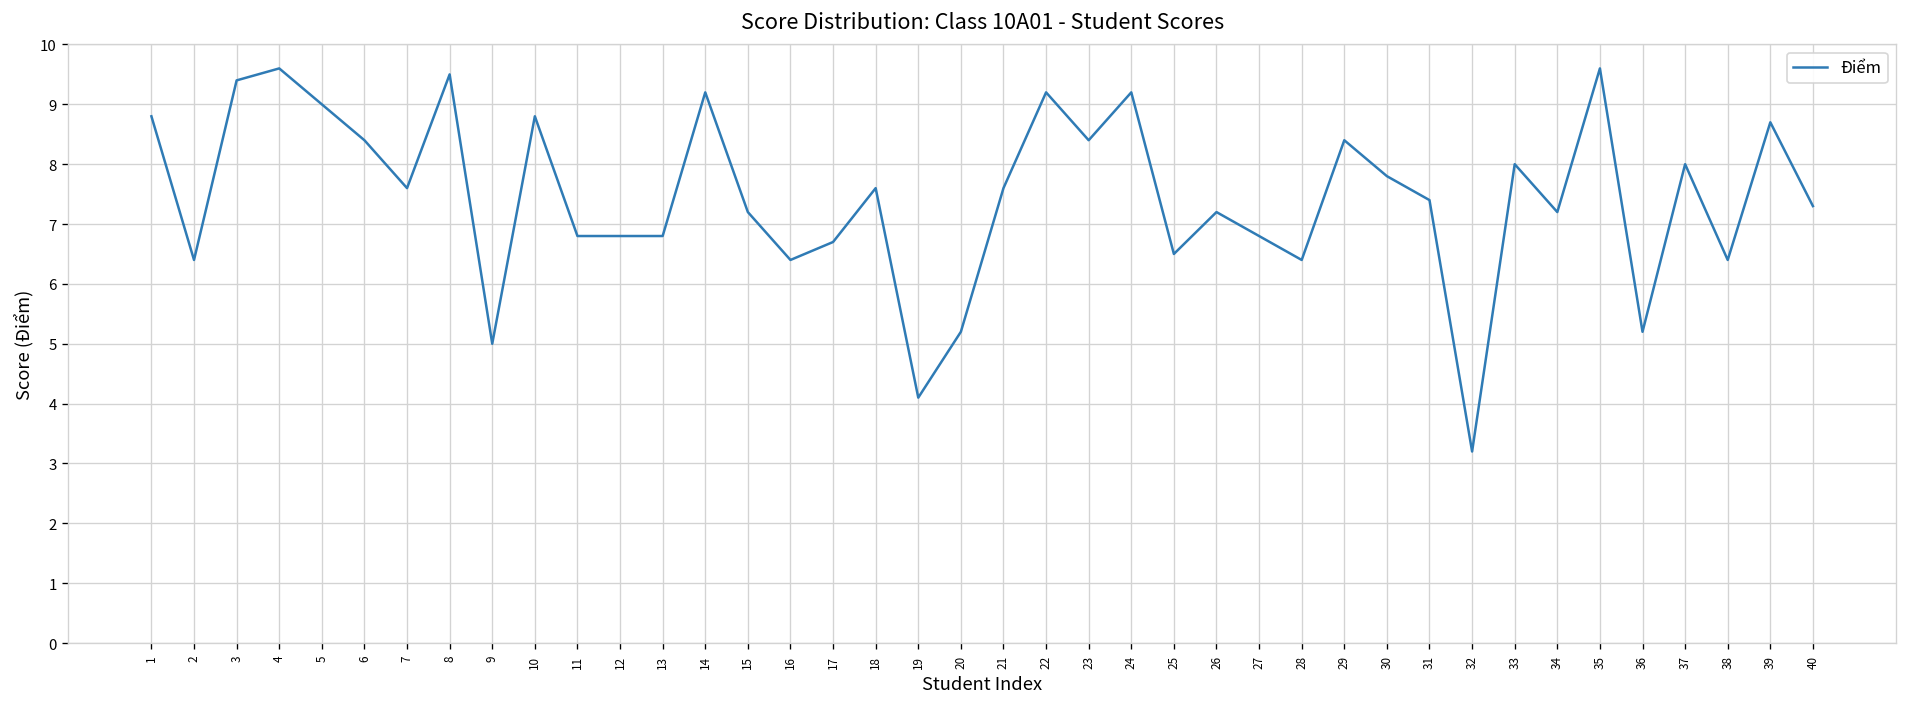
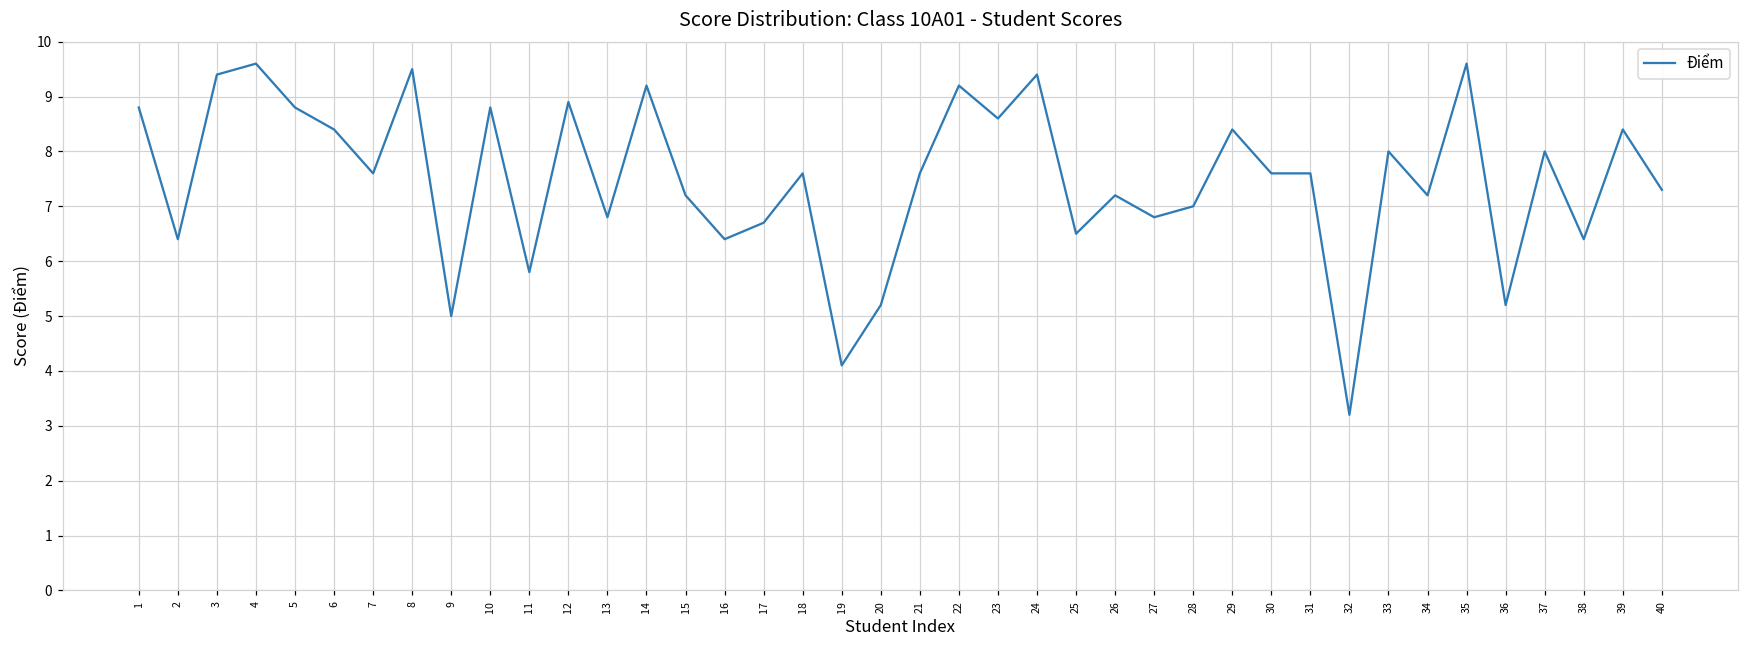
5: 9.0 -> 8.8
11: 6.8 -> 5.8
12: 6.8 -> 8.9
23: 8.4 -> 8.6
24: 9.2 -> 9.4
28: 6.4 -> 7.0
30: 7.8 -> 7.6
31: 7.4 -> 7.6
39: 8.7 -> 8.4
